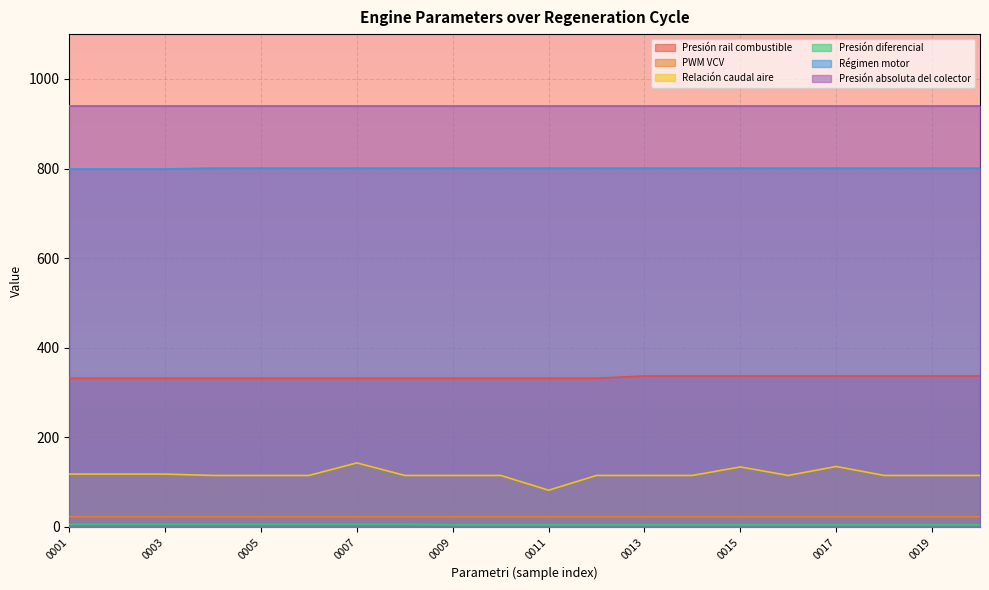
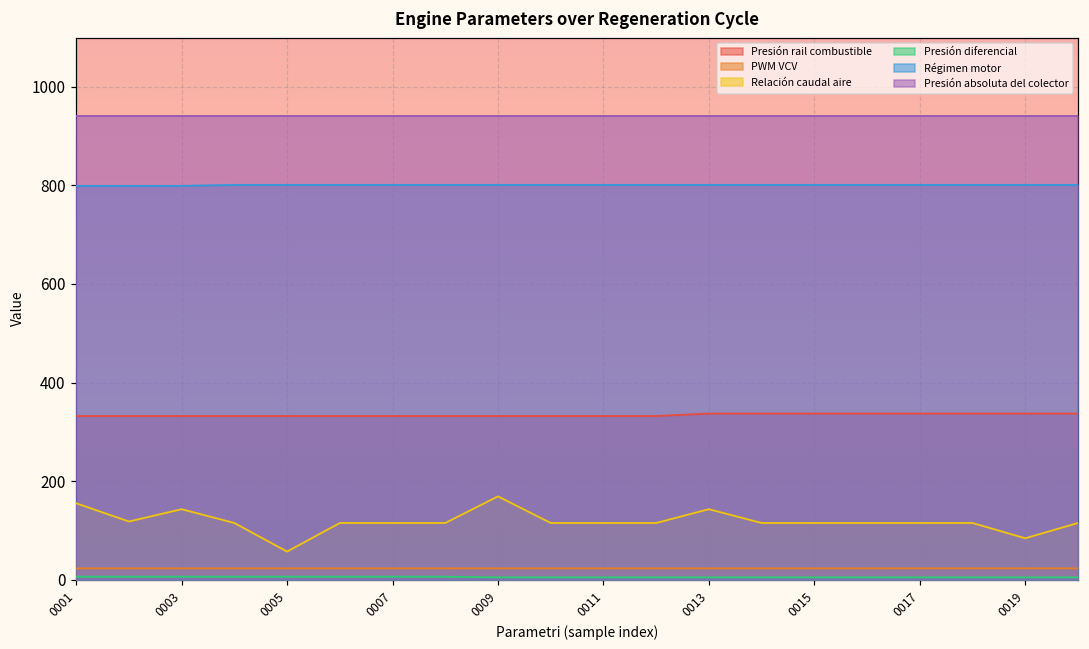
Relación caudal aire, 0001: 120 -> 160
Relación caudal aire, 0003: 120 -> 140
Relación caudal aire, 0005: 120 -> 60
Relación caudal aire, 0007: 140 -> 120
Relación caudal aire, 0009: 120 -> 170
Relación caudal aire, 0011: 80 -> 120
Relación caudal aire, 0013: 120 -> 140
Relación caudal aire, 0015: 130 -> 120
Relación caudal aire, 0017: 140 -> 120
Relación caudal aire, 0019: 120 -> 80
